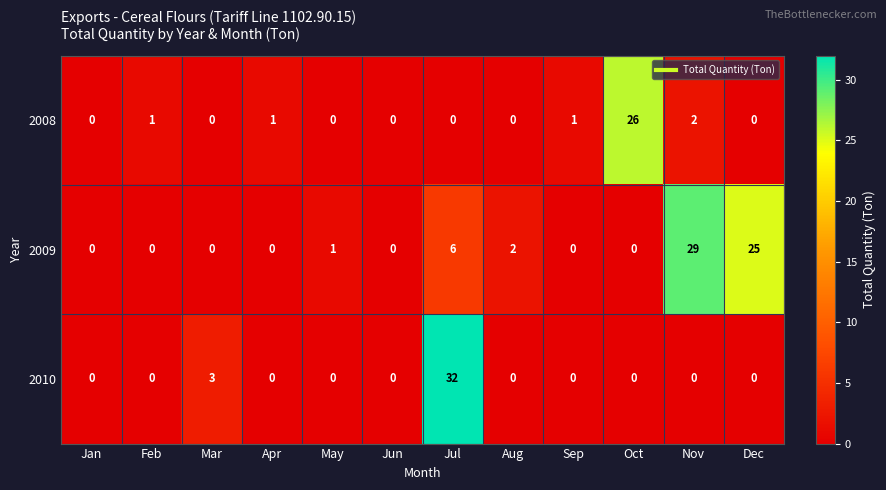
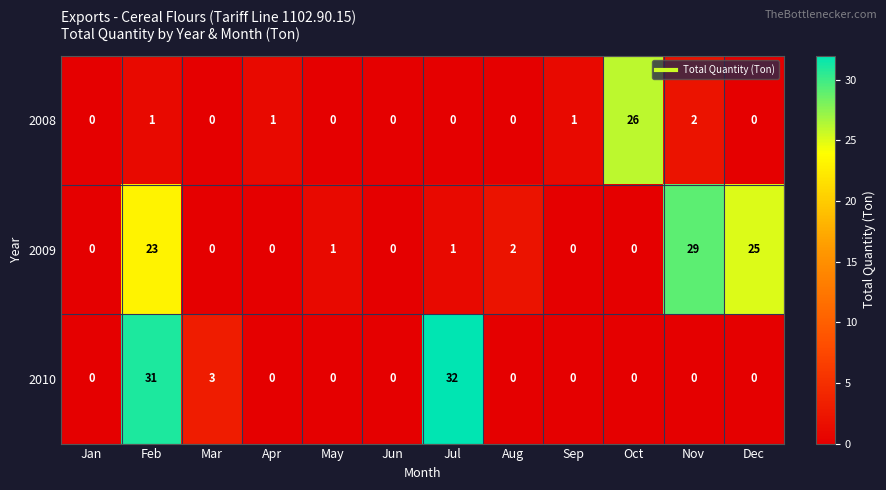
2009, Feb: 0 -> 23
2009, Jul: 6 -> 1
2010, Feb: 0 -> 31
